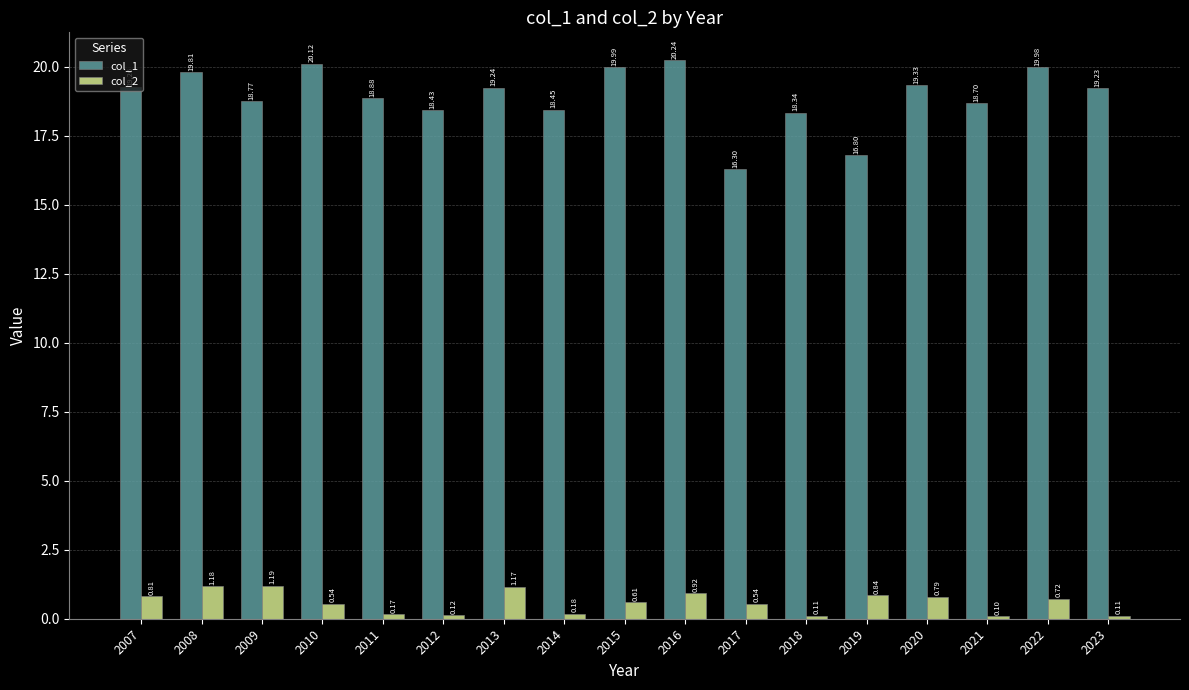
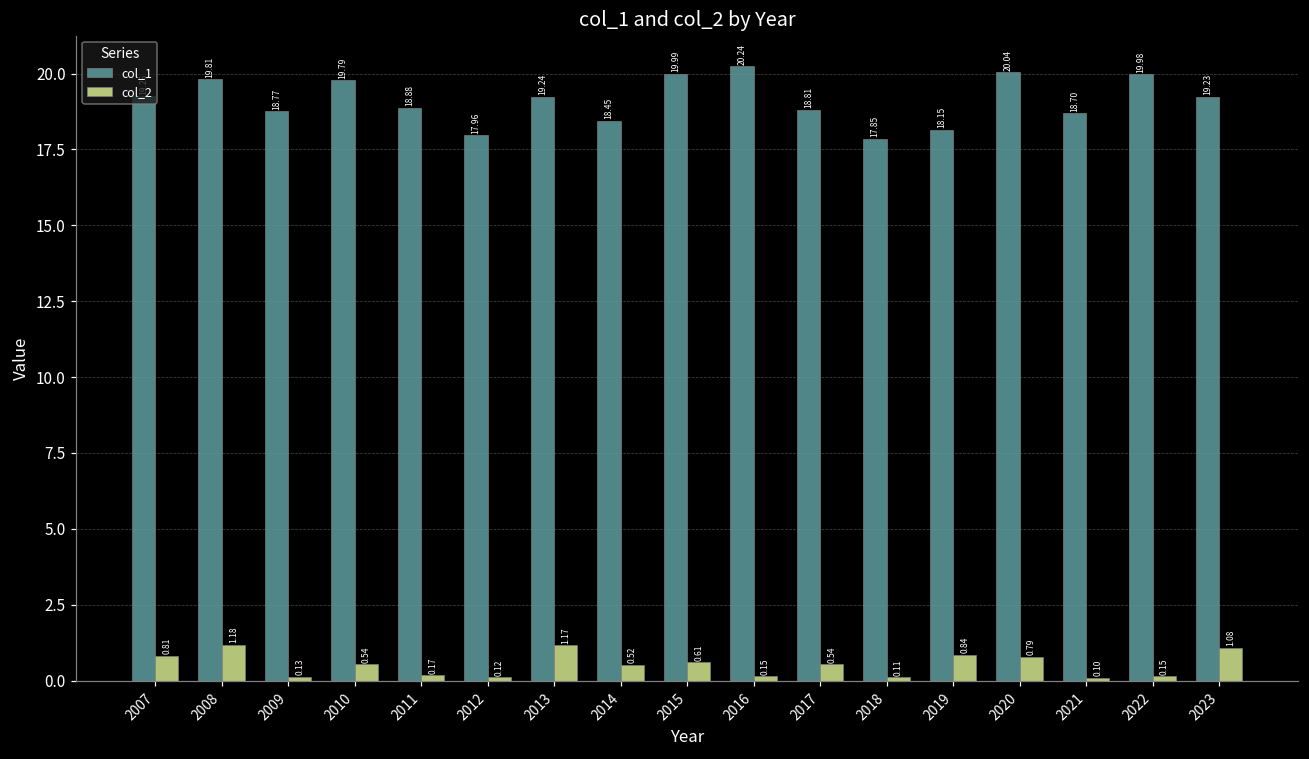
col_2, 2009: 1.19 -> 0.13
col_1, 2010: 20.12 -> 19.79
col_1, 2012: 18.43 -> 17.96
col_2, 2014: 0.18 -> 0.52
col_2, 2016: 0.92 -> 0.15
col_1, 2017: 16.30 -> 18.81
col_1, 2018: 18.34 -> 17.85
col_1, 2019: 16.80 -> 18.15
col_1, 2020: 19.33 -> 20.04
col_2, 2022: 0.72 -> 0.15
col_2, 2023: 0.11 -> 1.08
